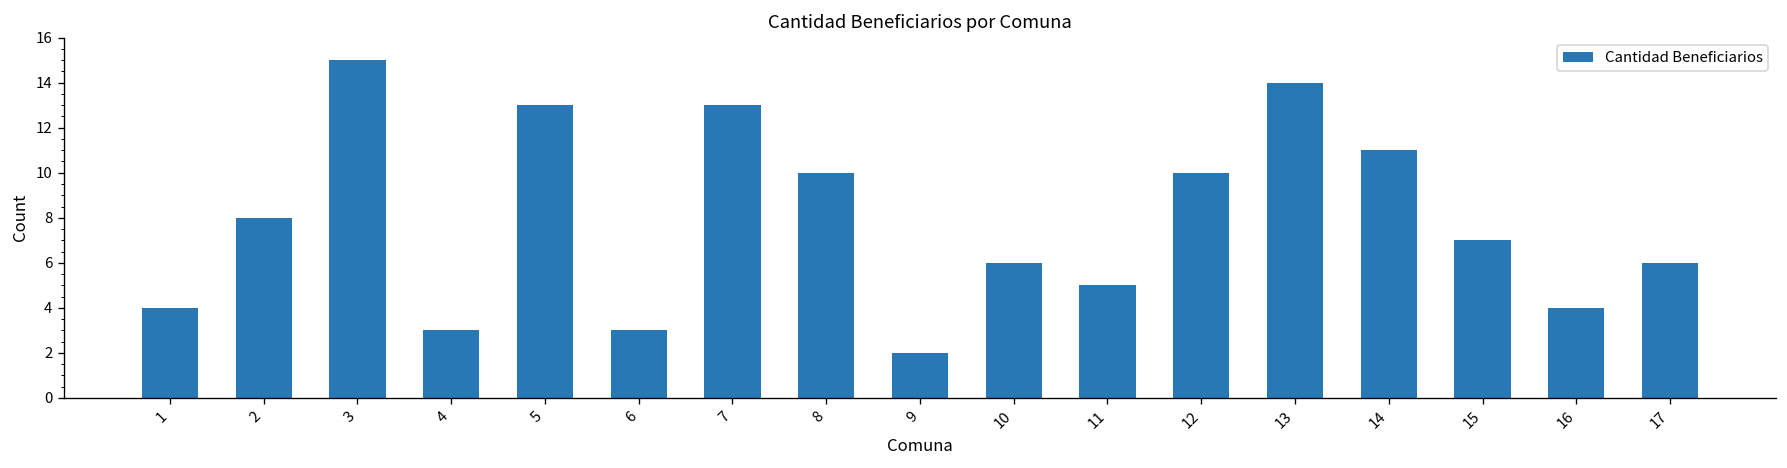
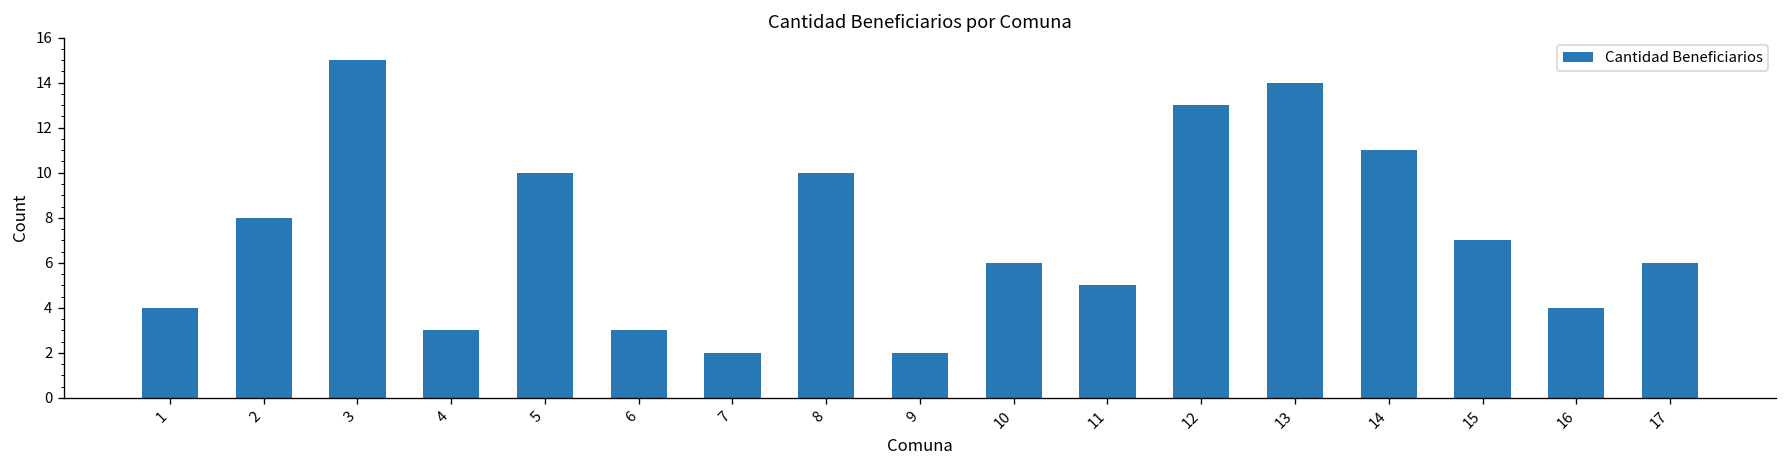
5: 13 -> 10
7: 13 -> 2
12: 10 -> 13
